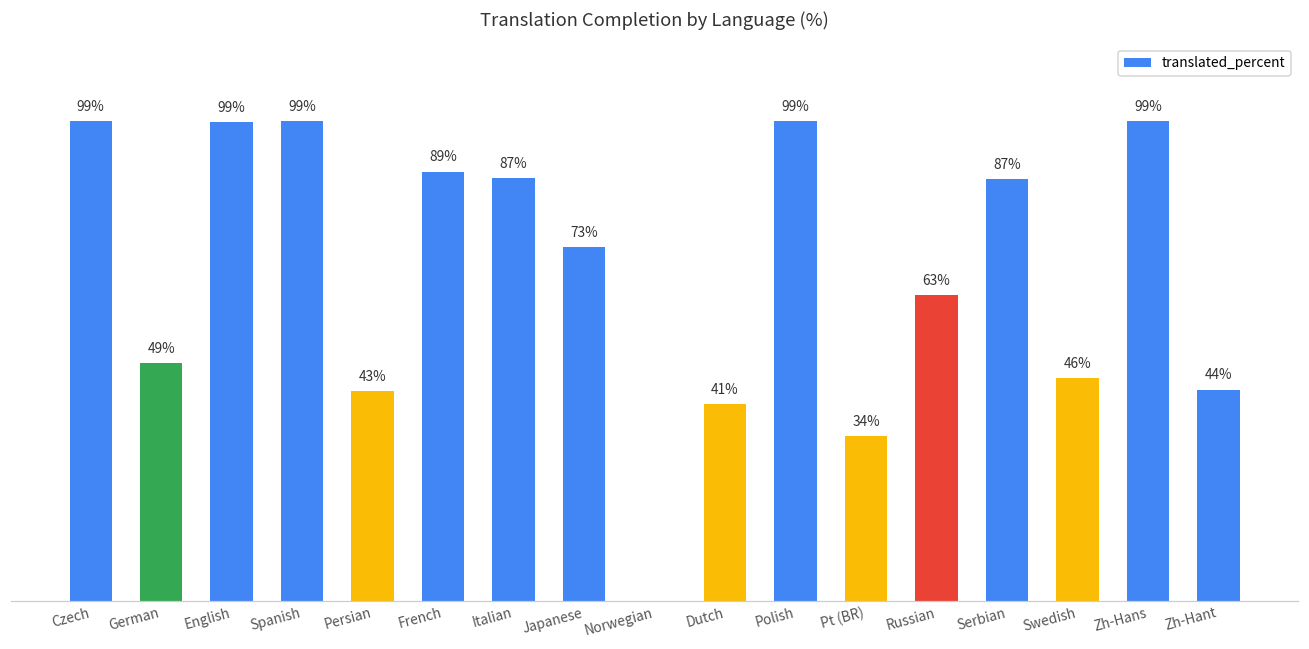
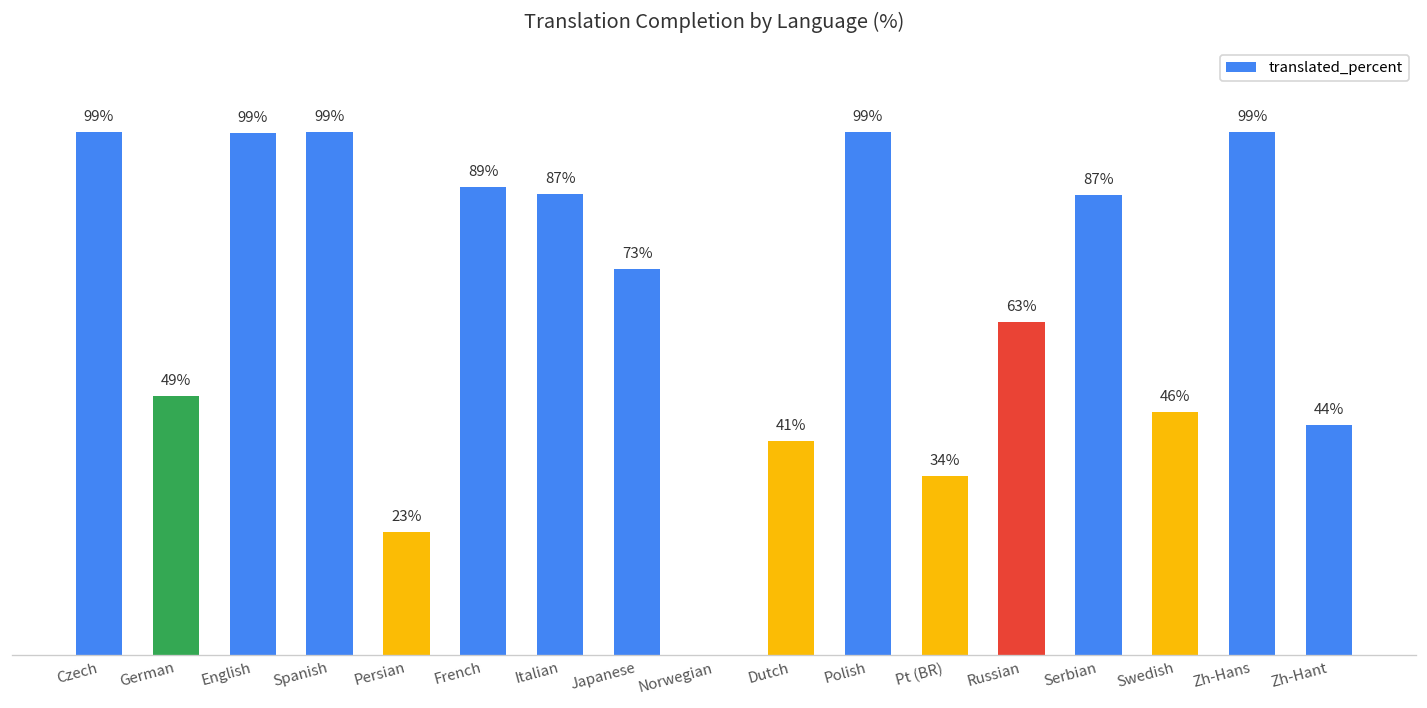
Persian: 43% -> 23%
